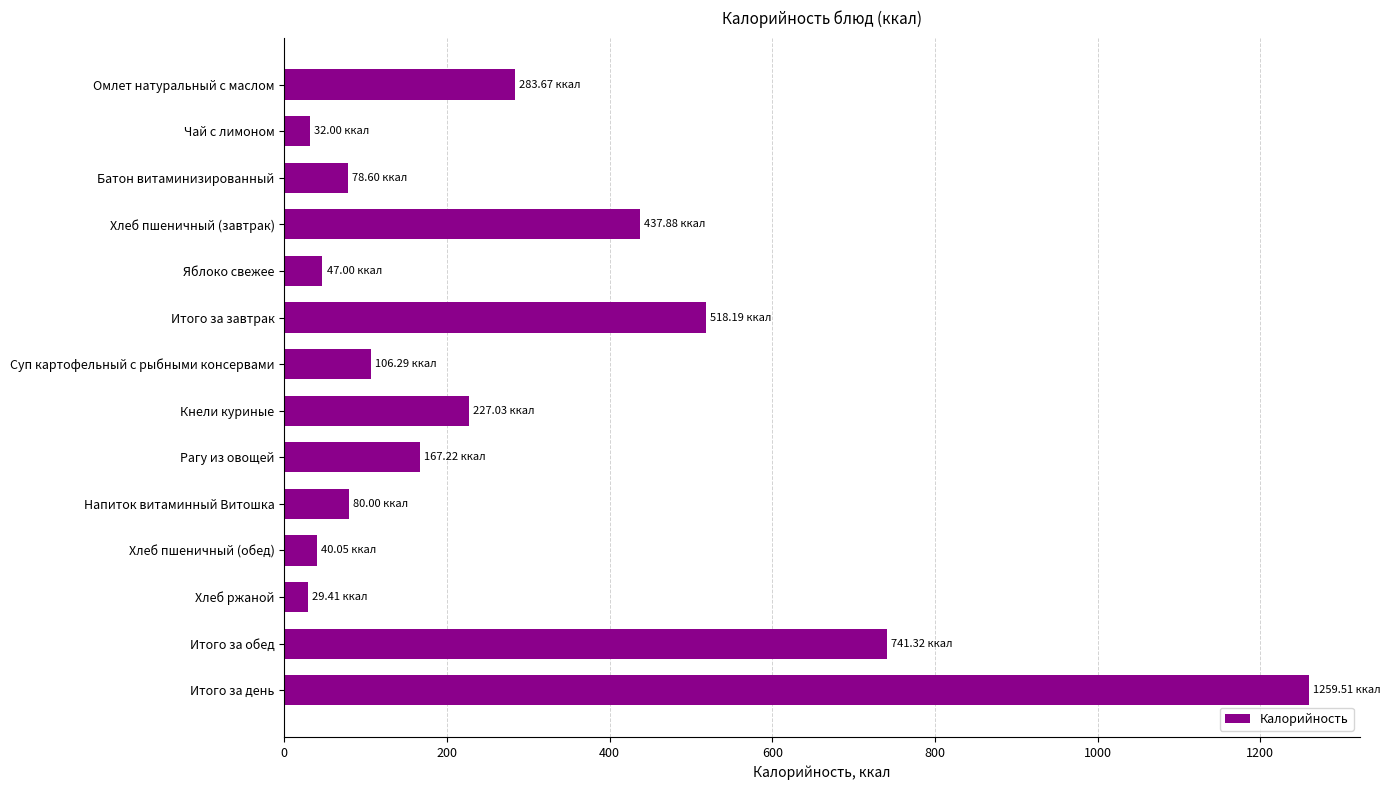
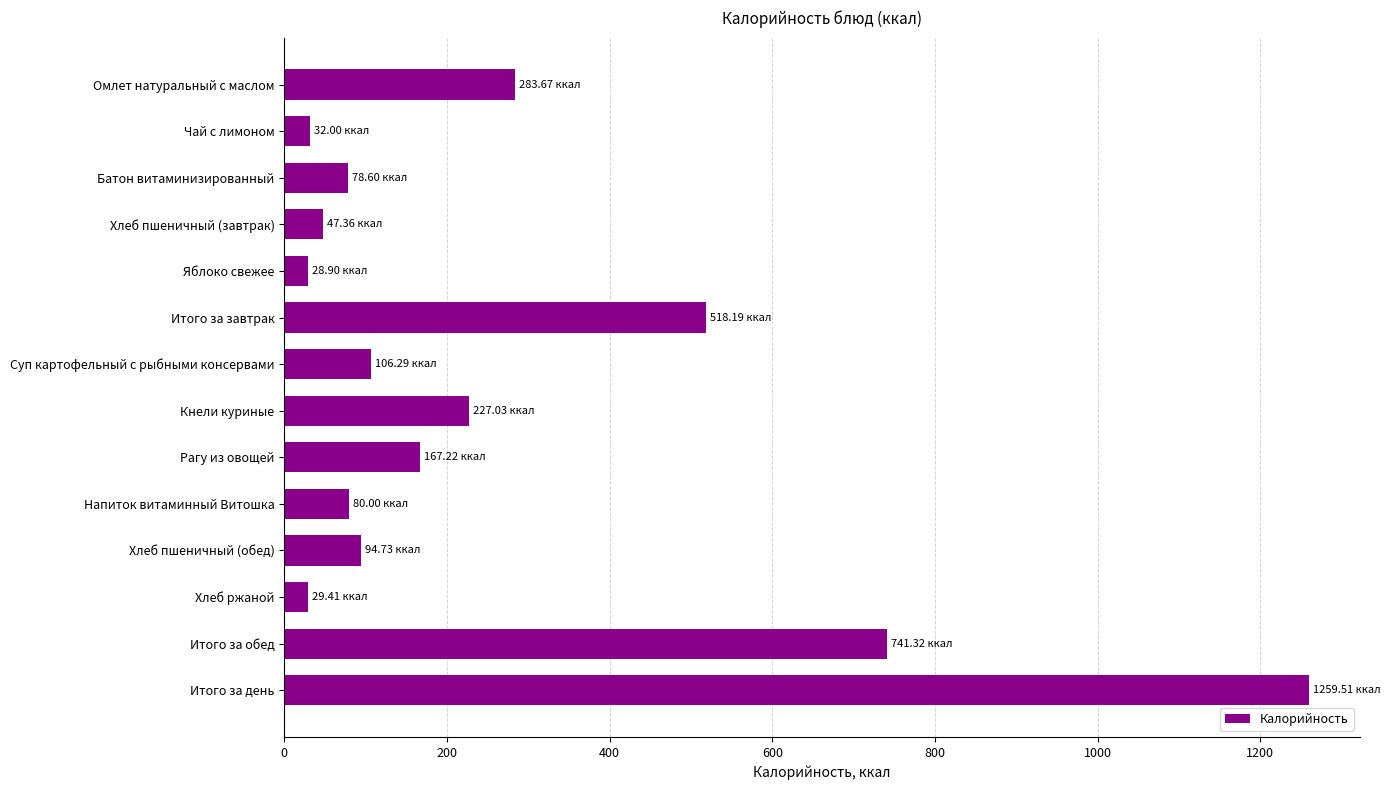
Хлеб пшеничный (завтрак): 437.88 -> 47.36
Яблоко свежее: 47.00 -> 28.90
Хлеб пшеничный (обед): 40.05 -> 94.73
